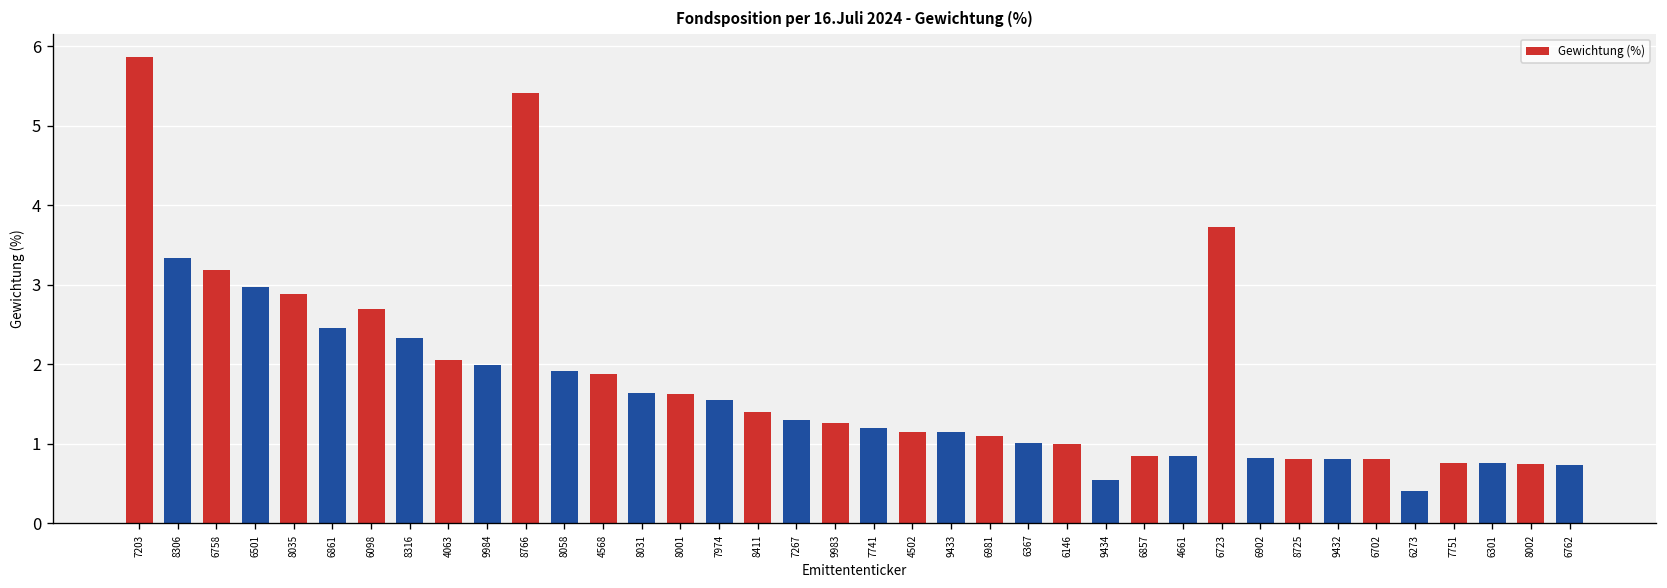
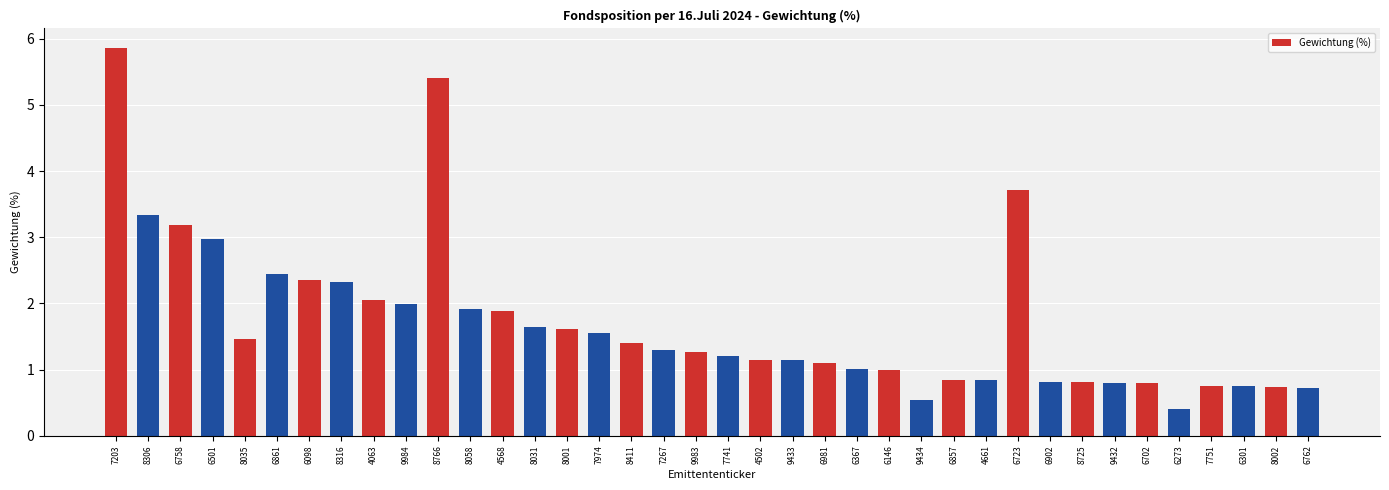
8035: 2.9 -> 1.5
6098: 2.7 -> 2.4
